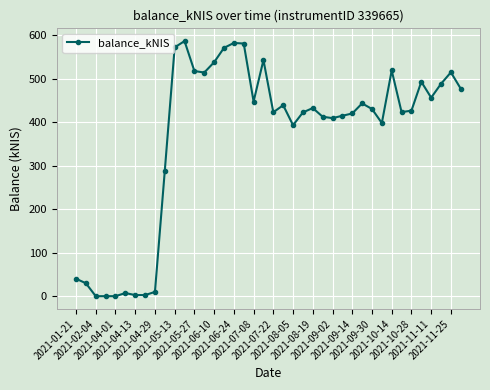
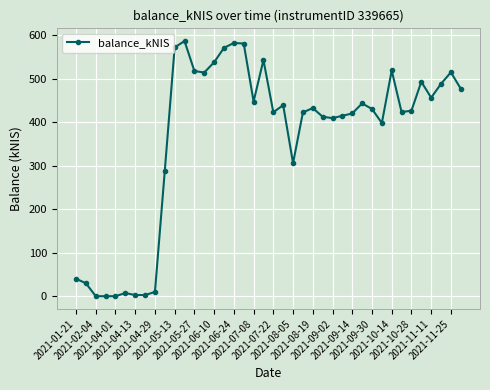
2021-08-05: 390 -> 310
